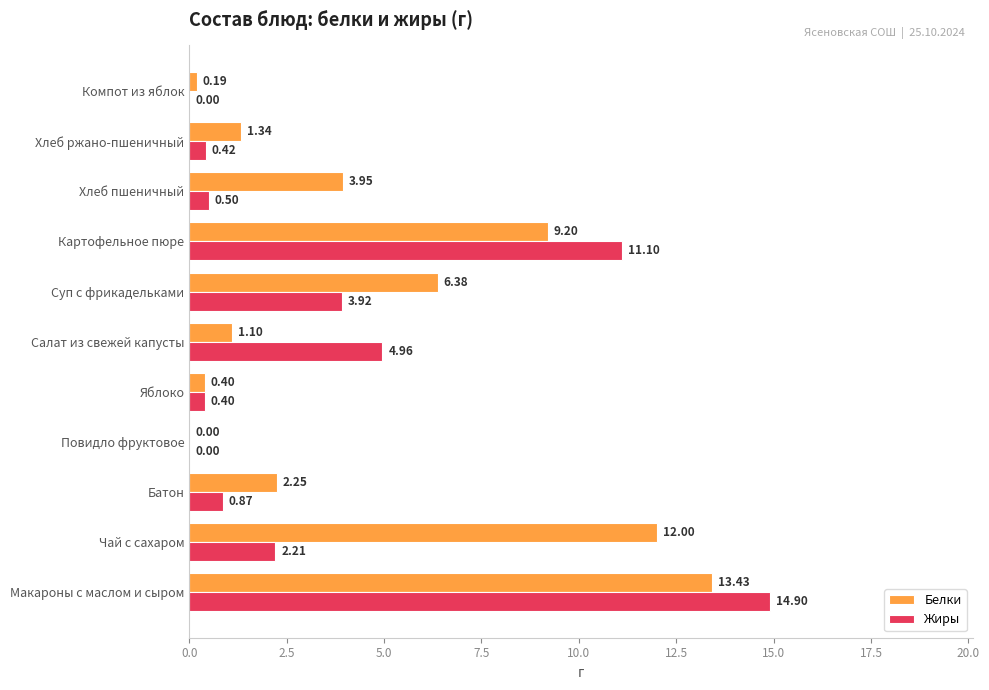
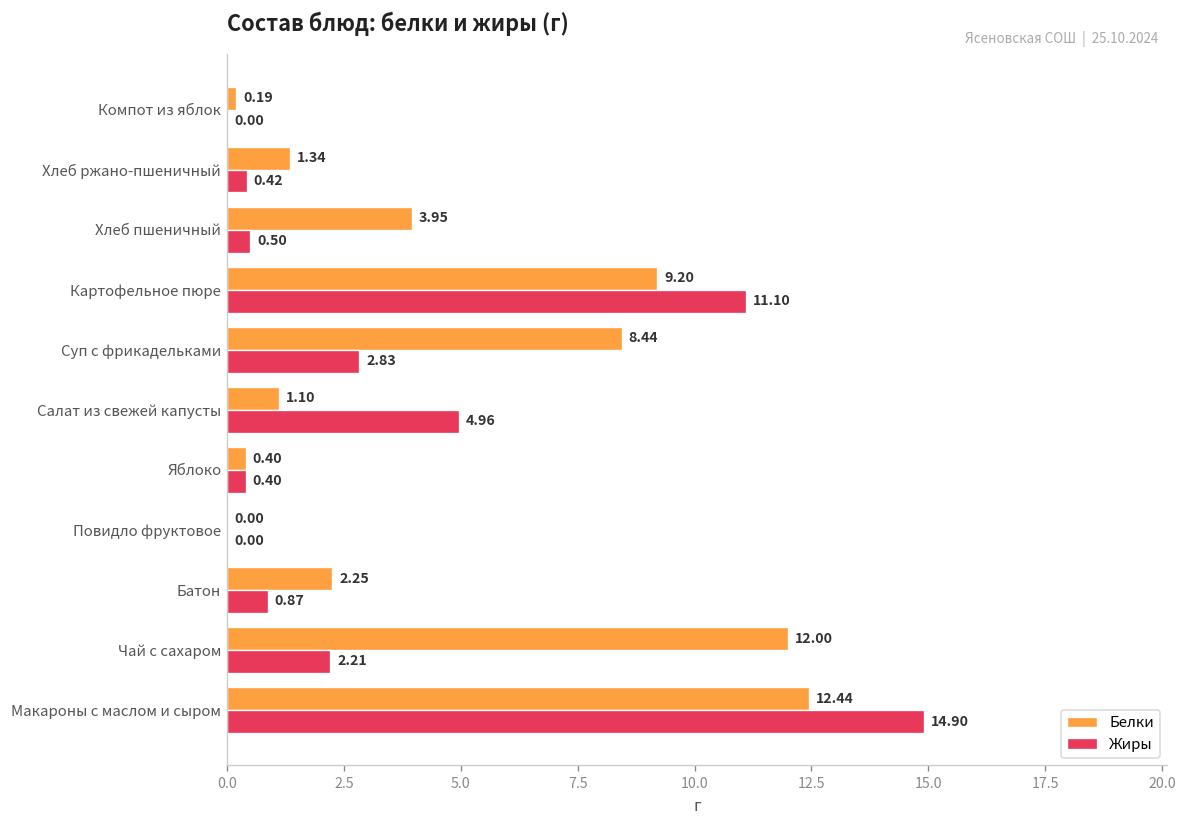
Белки, Суп с фрикадельками: 6.38 -> 8.44
Жиры, Суп с фрикадельками: 3.92 -> 2.83
Белки, Макароны с маслом и сыром: 13.43 -> 12.44
